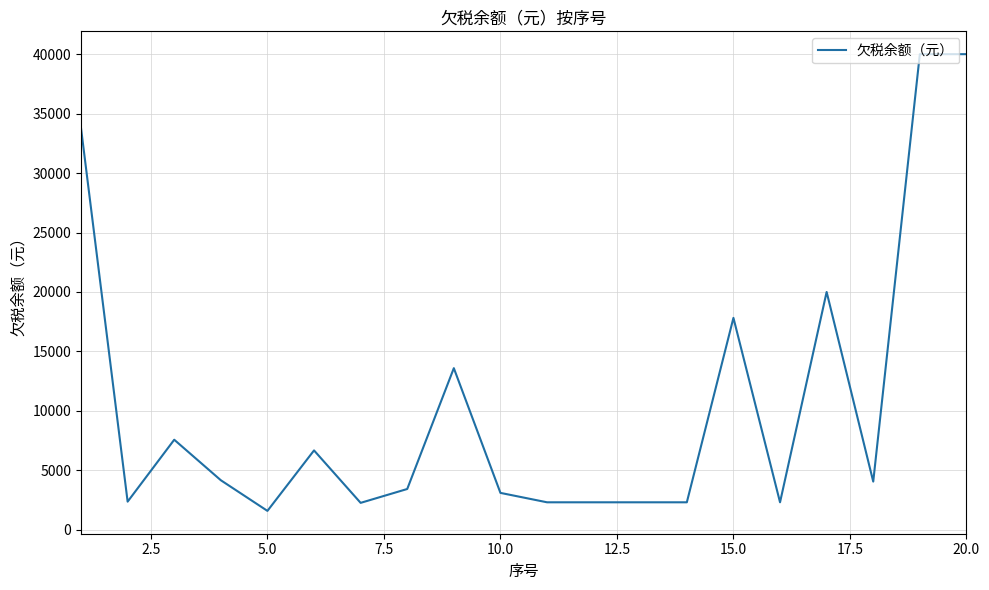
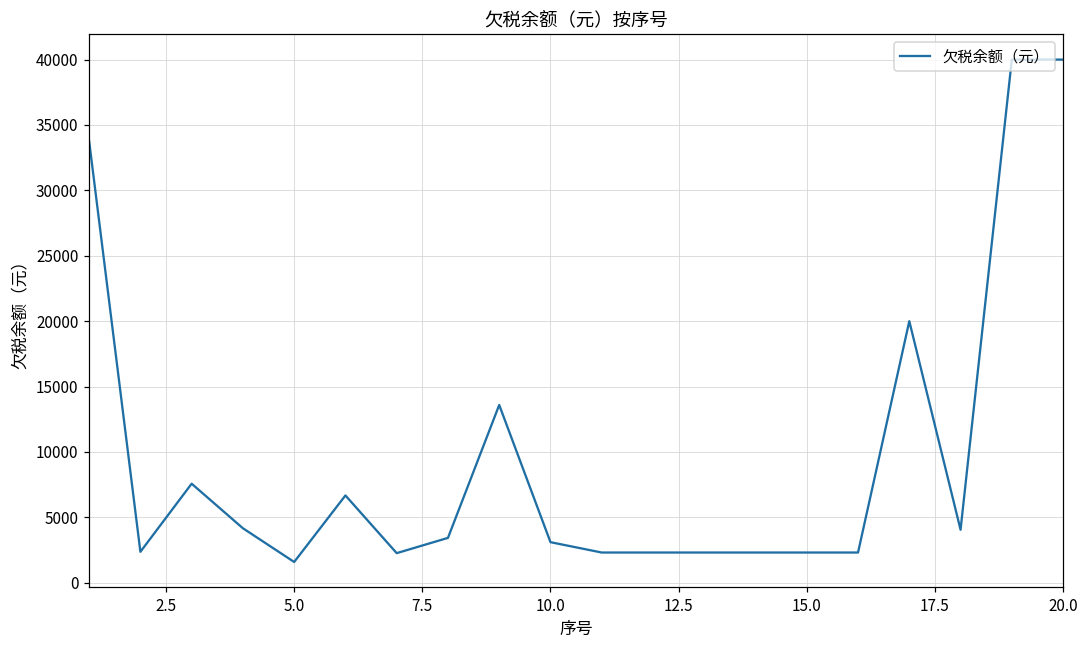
15.0: 17800 -> 2300
